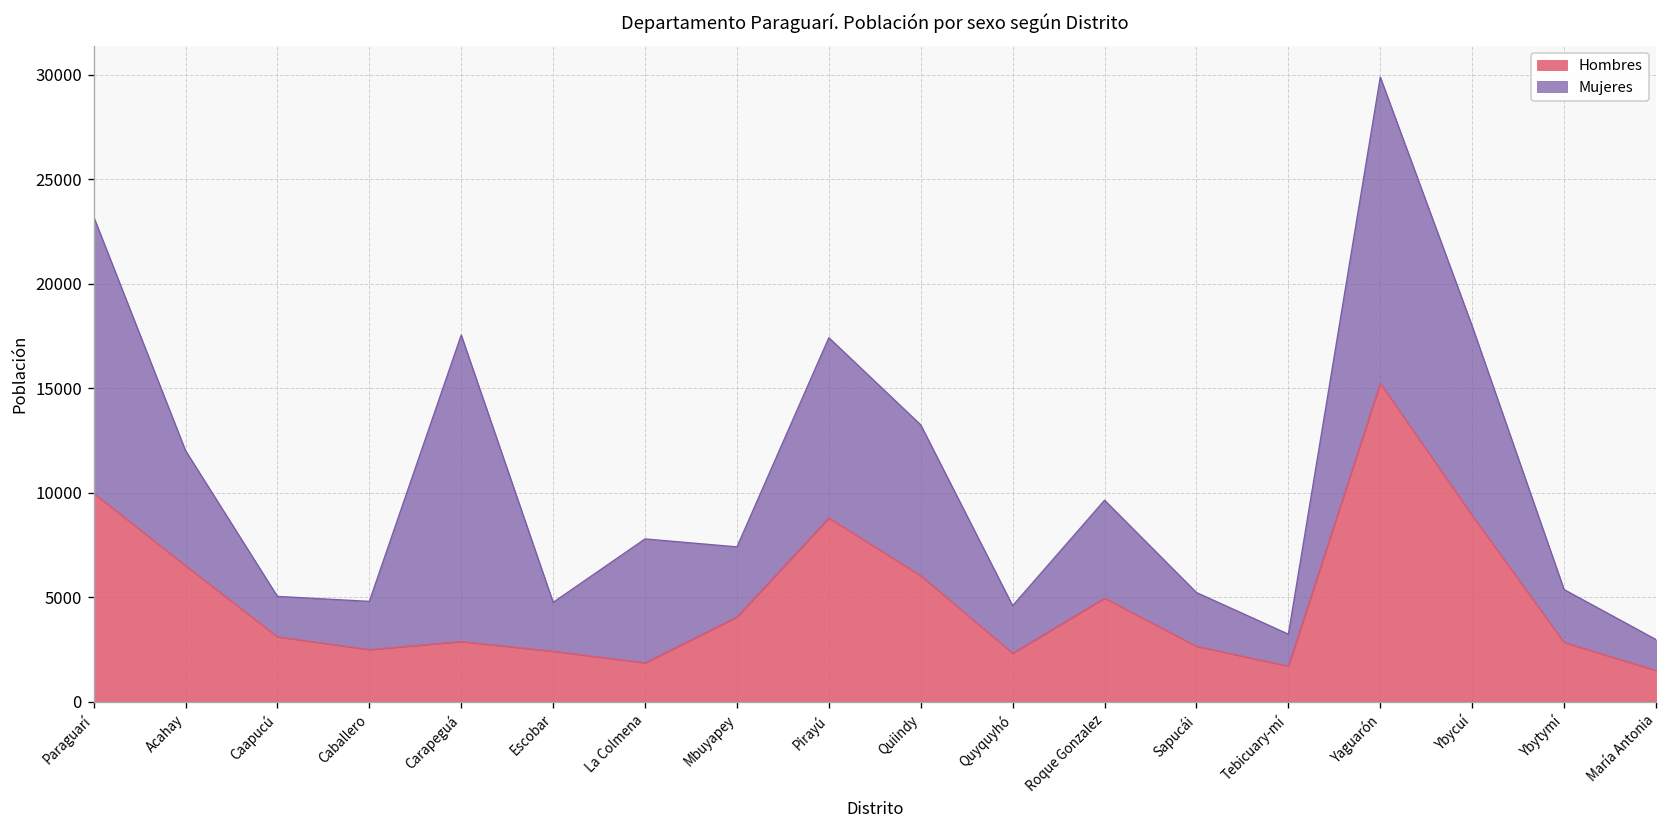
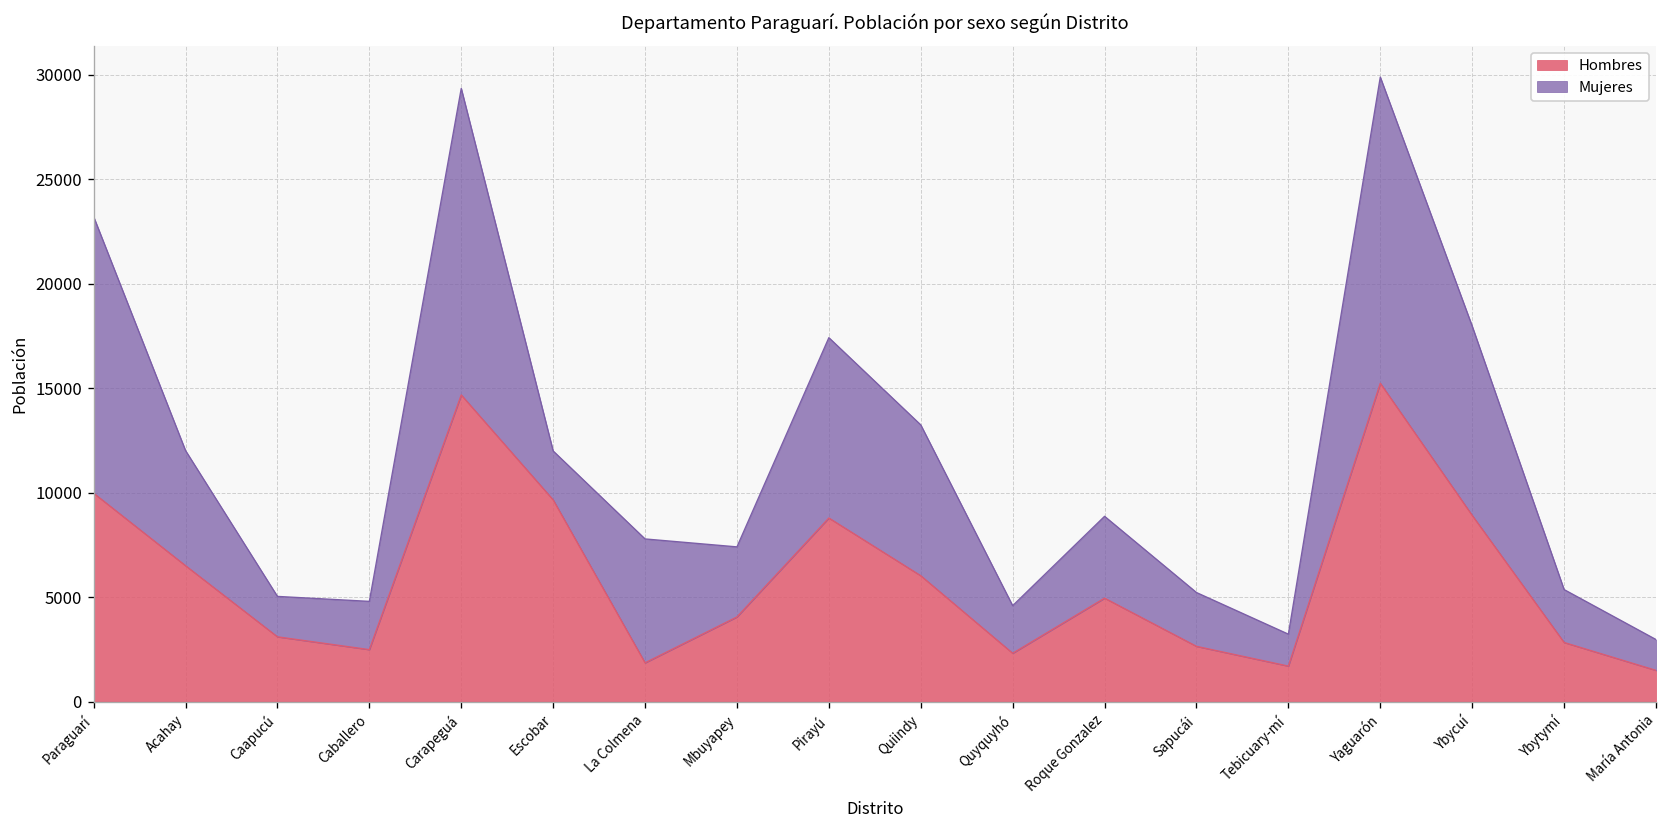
Hombres, Carapeguá: 2900 -> 14700
Hombres, Escobar: 2400 -> 9700
Mujeres, Roque Gonzalez: 4700 -> 3900
